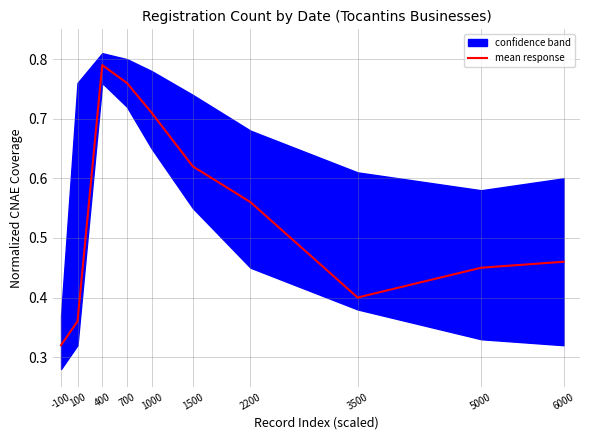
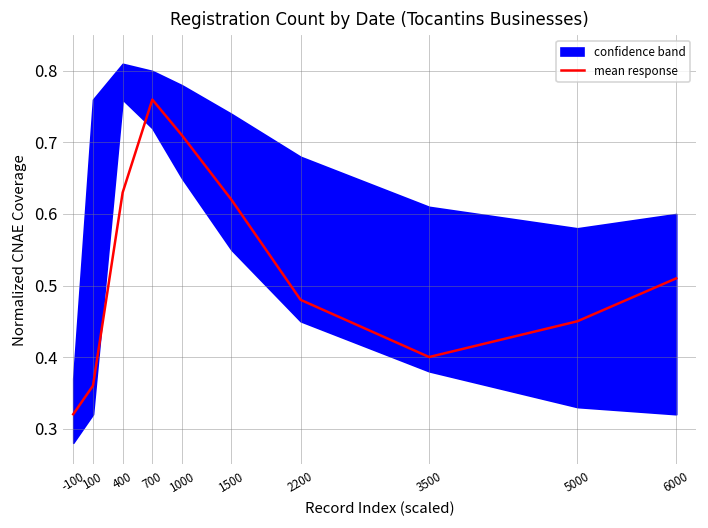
mean response, 400: 0.79 -> 0.63
mean response, 2200: 0.56 -> 0.48
mean response, 6000: 0.46 -> 0.51
